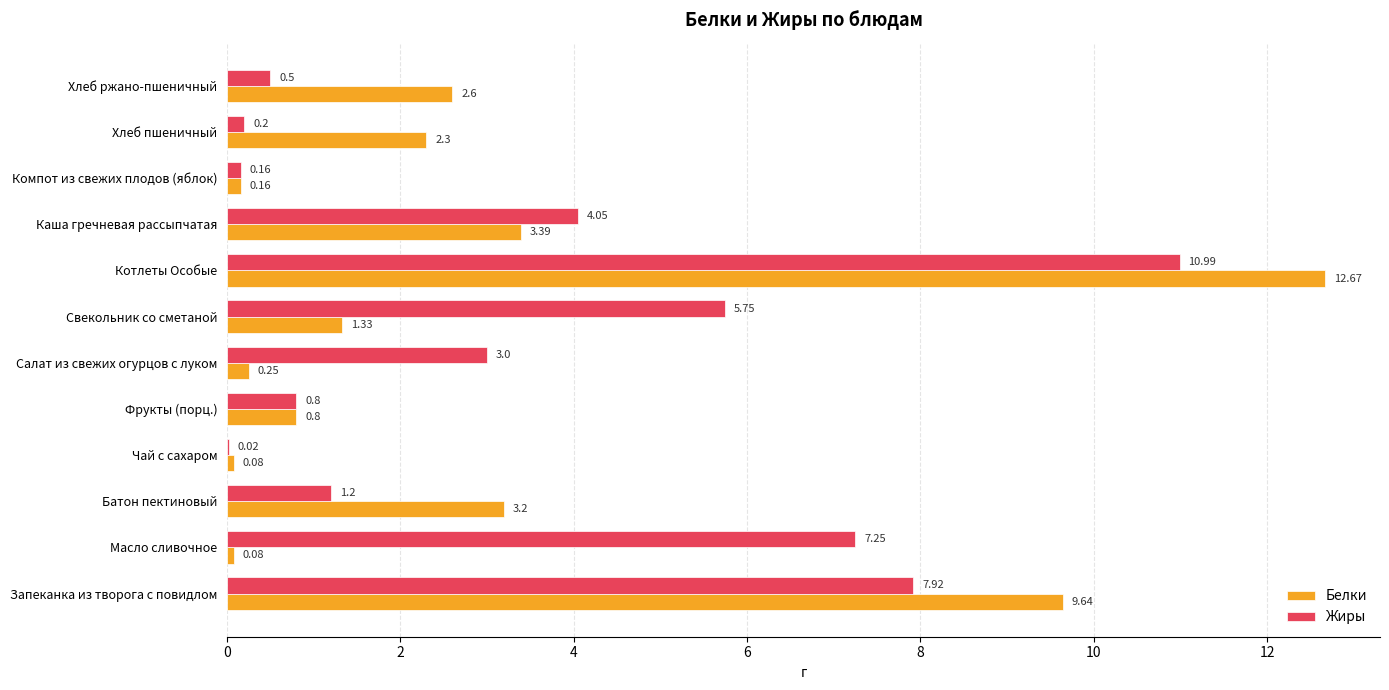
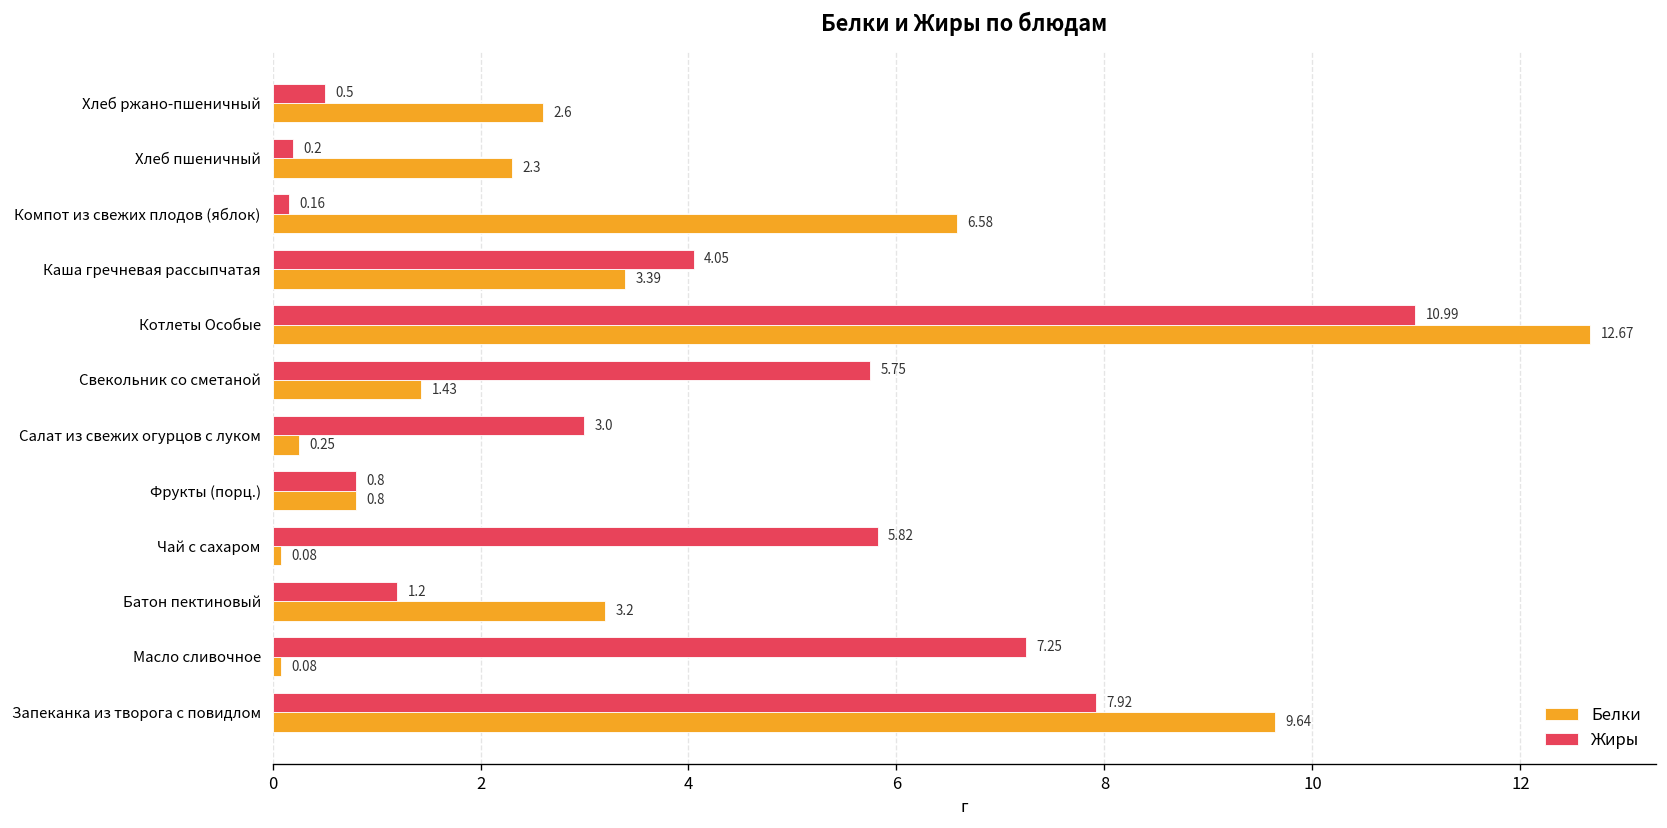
Белки, Компот из свежих плодов (яблок): 0.16 -> 6.58
Белки, Свекольник со сметаной: 1.33 -> 1.43
Жиры, Чай с сахаром: 0.02 -> 5.82
